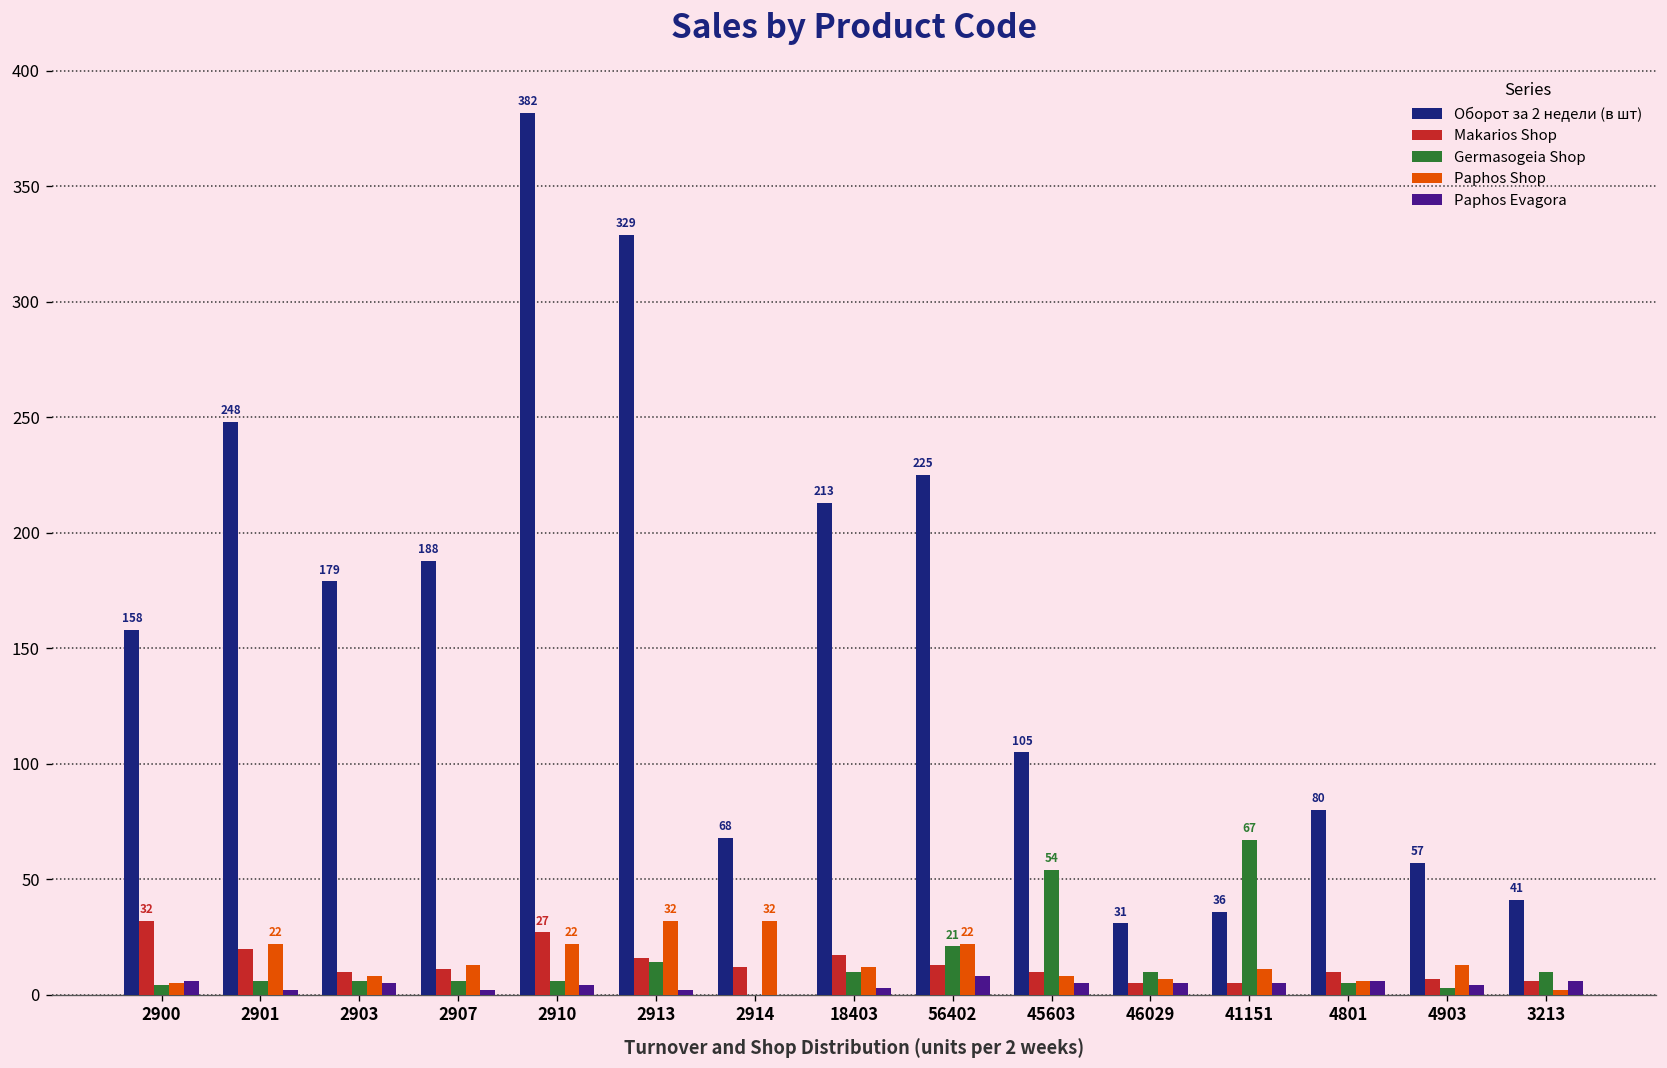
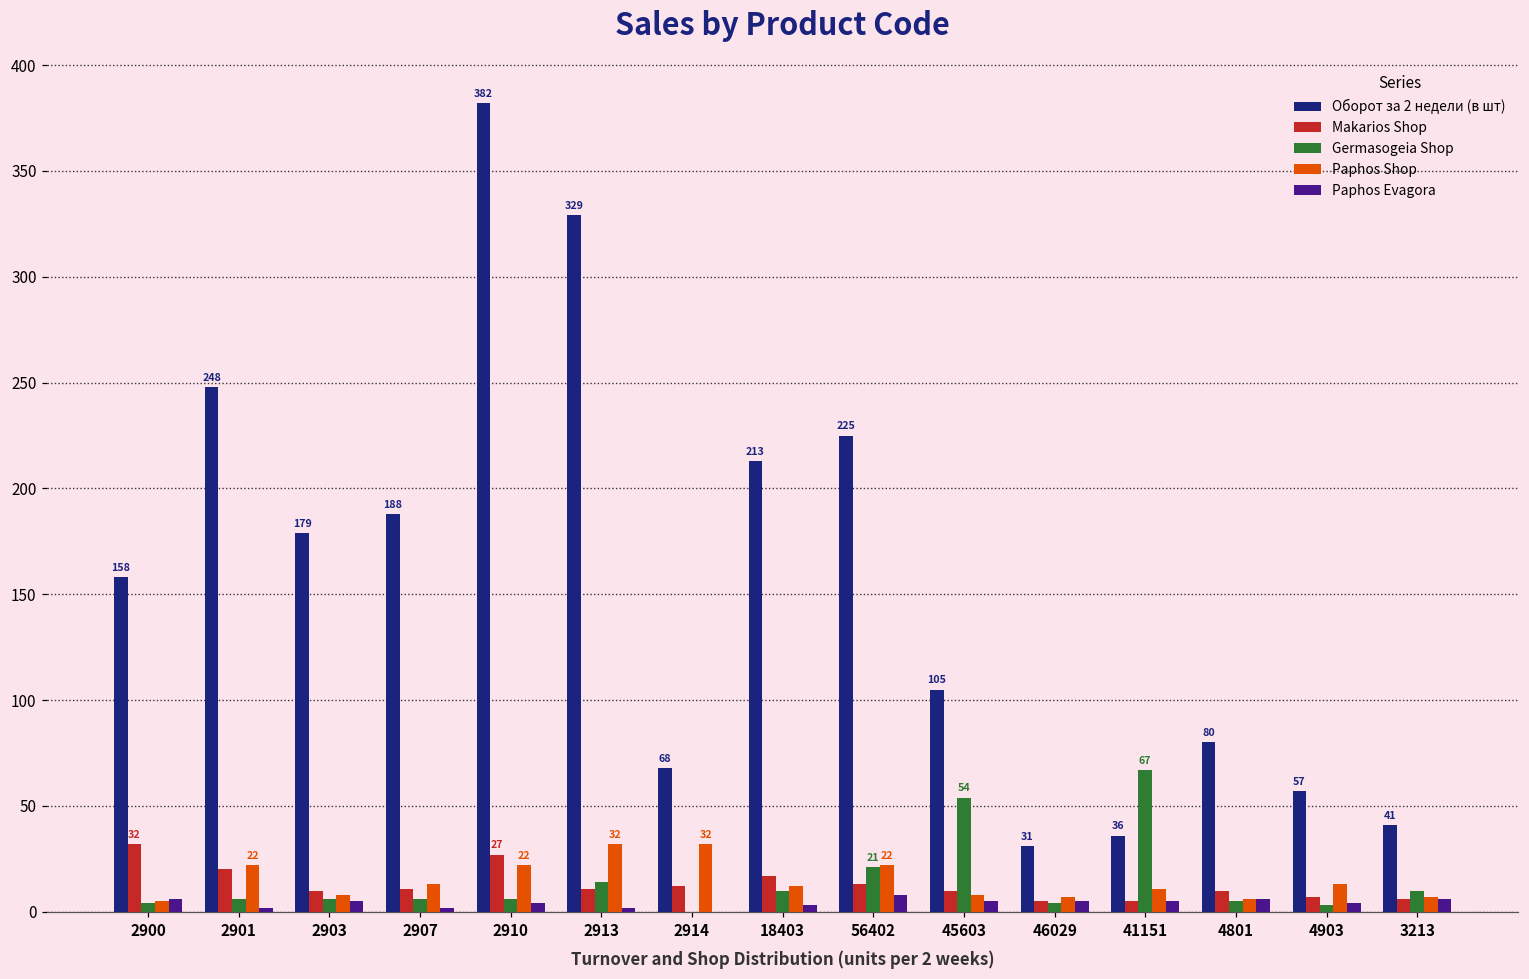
Makarios Shop, 2913: 16 -> 11
Germasogeia Shop, 46029: 10 -> 4
Paphos Shop, 3213: 2 -> 7
